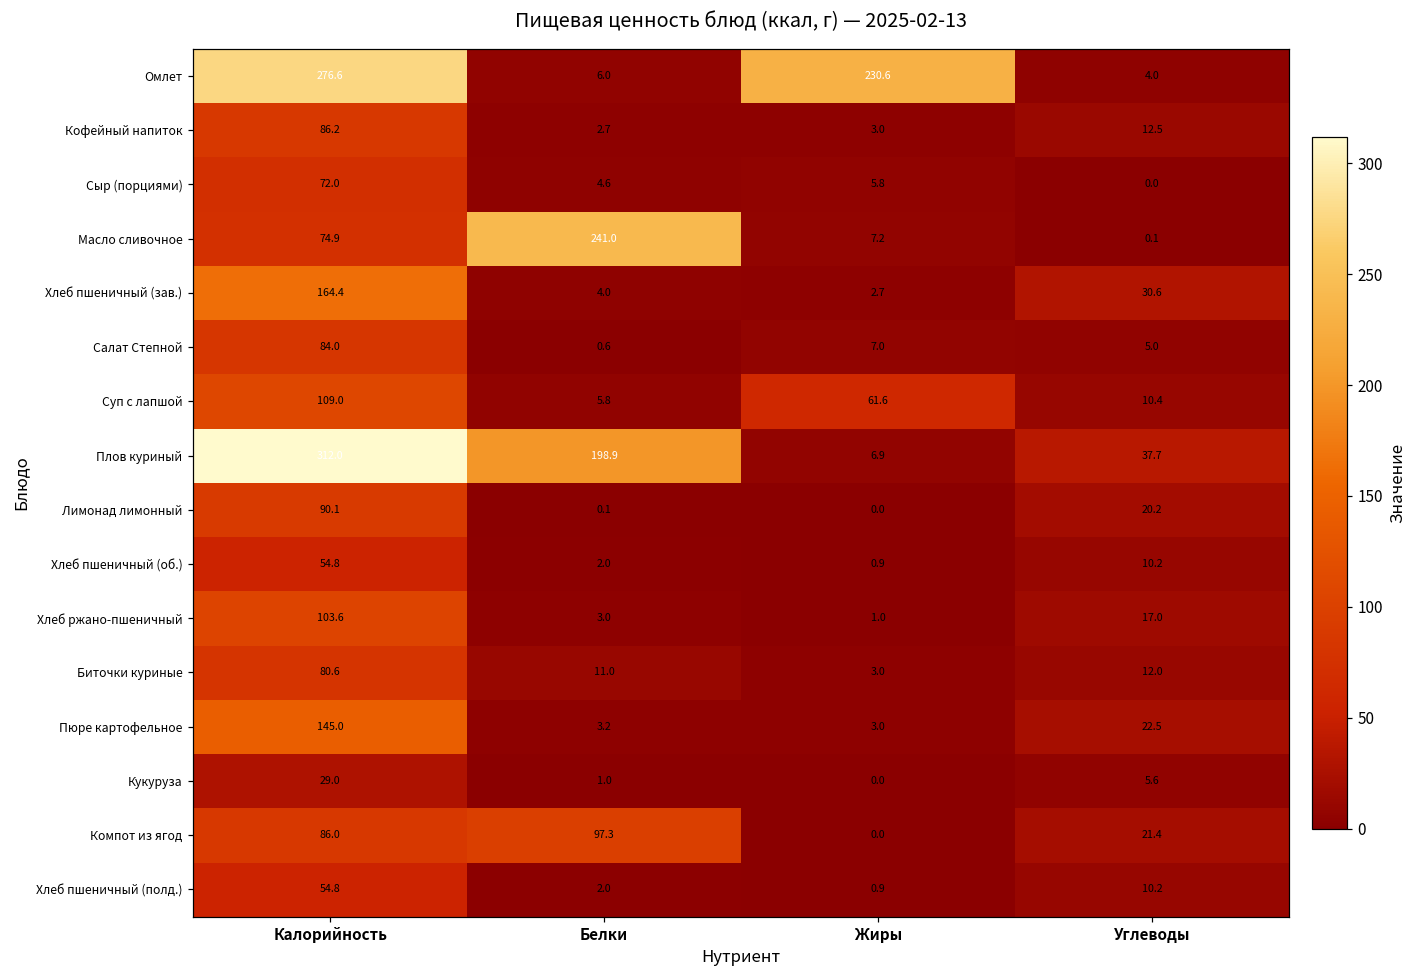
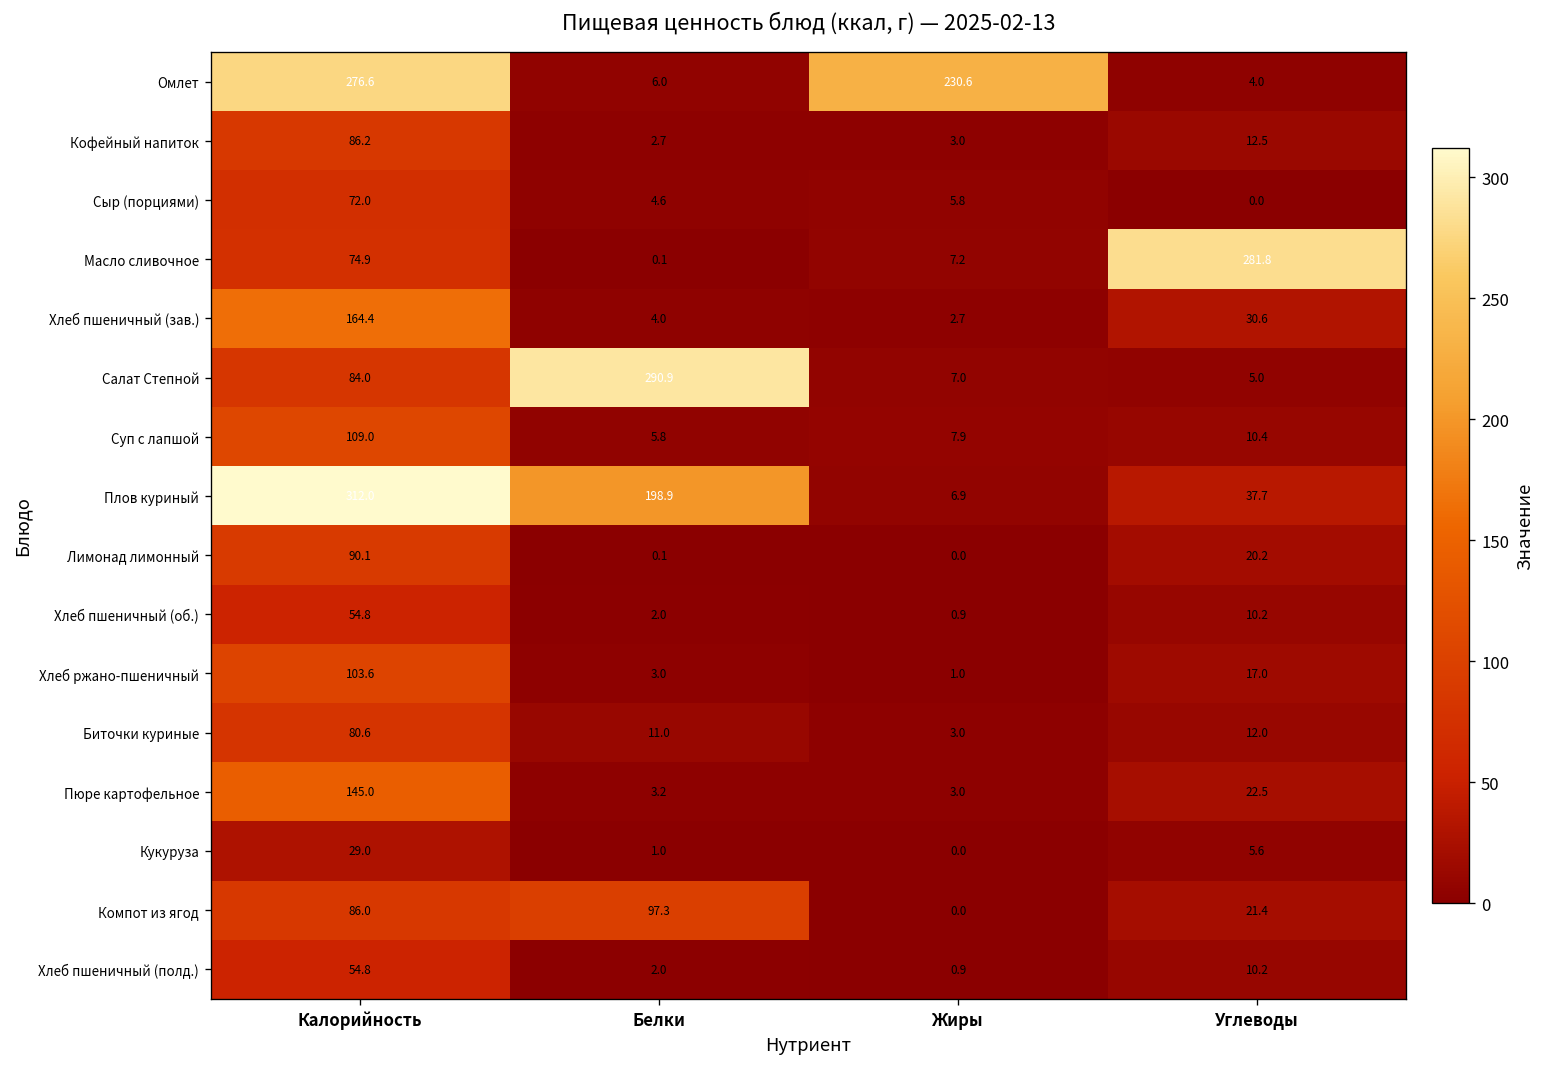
Масло сливочное, Белки: 241.0 -> 0.1
Масло сливочное, Углеводы: 0.1 -> 281.8
Салат Степной, Белки: 0.6 -> 290.9
Суп с лапшой, Жиры: 61.6 -> 7.9
